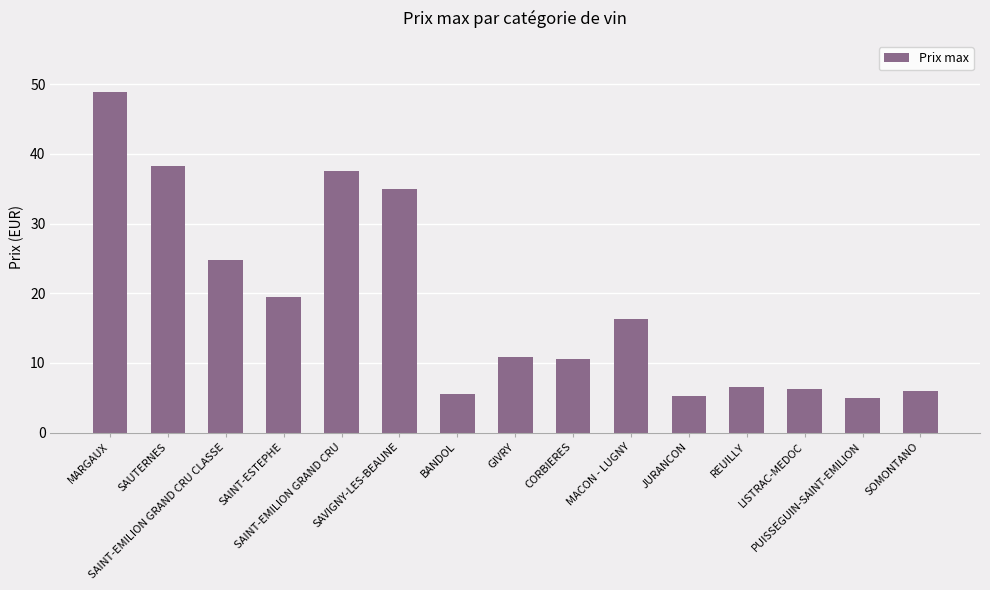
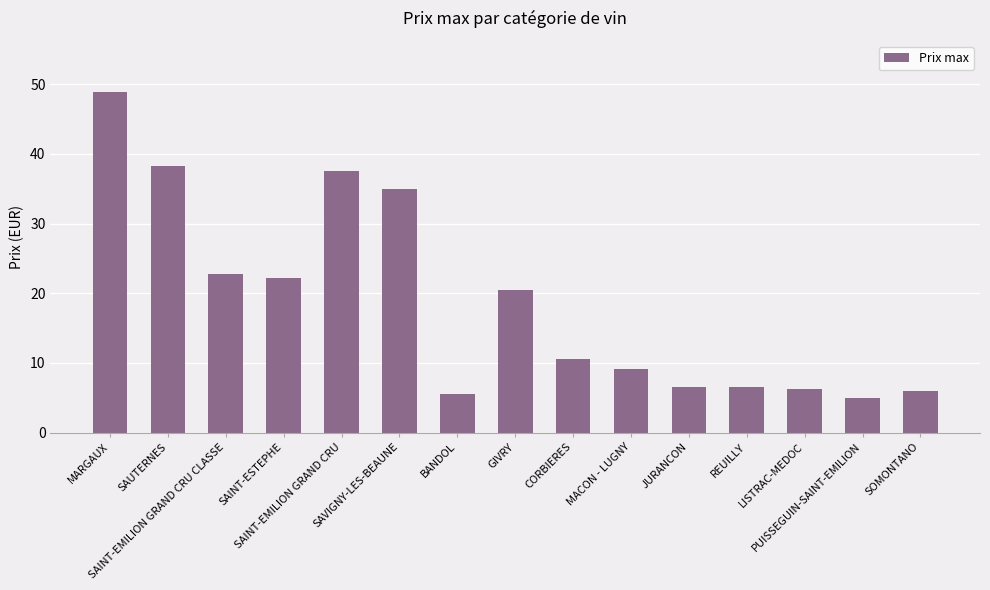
SAINT-EMILION GRAND CRU CLASSE: 25 -> 23
SAINT-ESTEPHE: 20 -> 22
GIVRY: 11 -> 21
MACON - LUGNY: 16 -> 9
JURANCON: 5 -> 6
